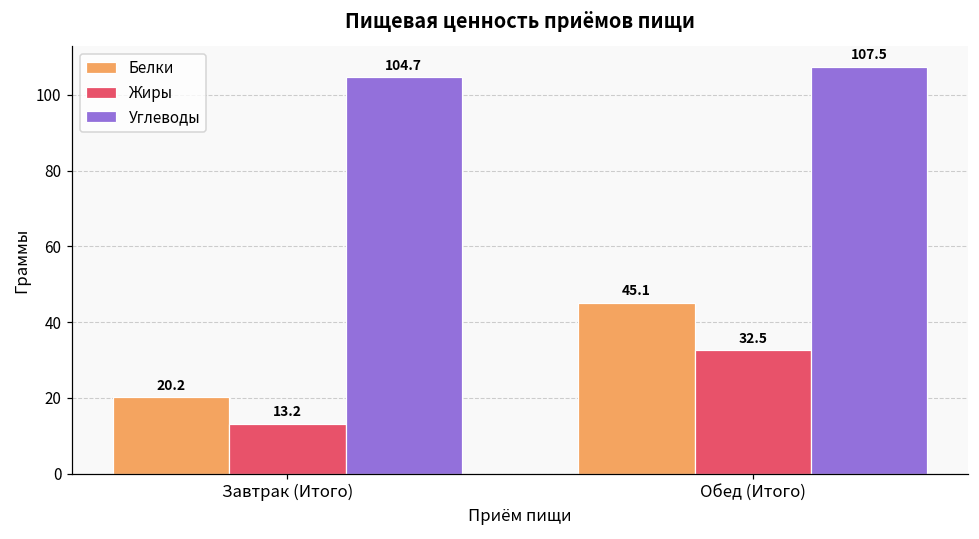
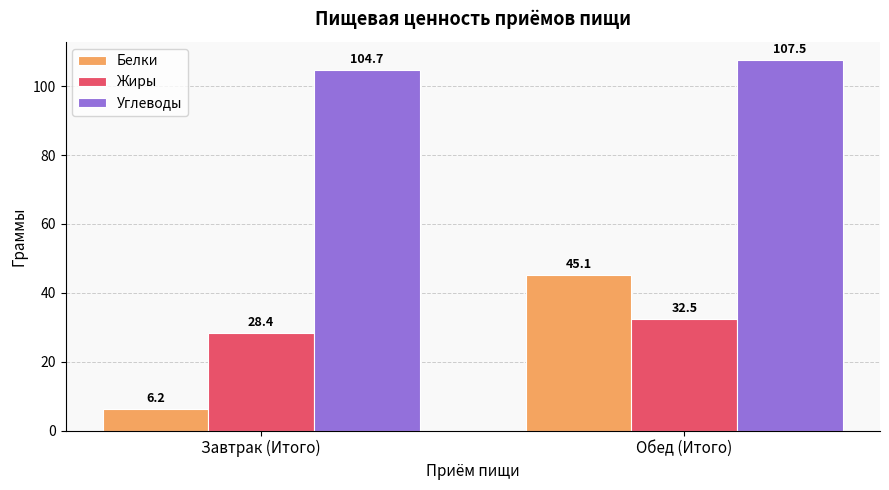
Белки, Завтрак (Итого): 20.2 -> 6.2
Жиры, Завтрак (Итого): 13.2 -> 28.4
